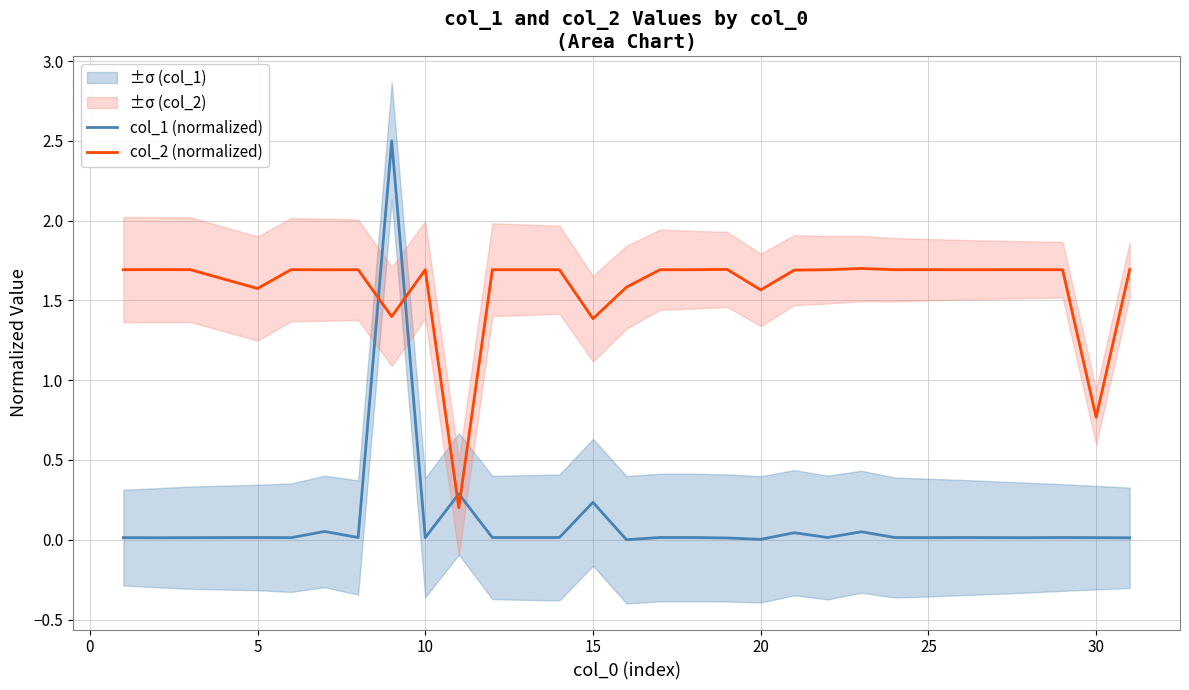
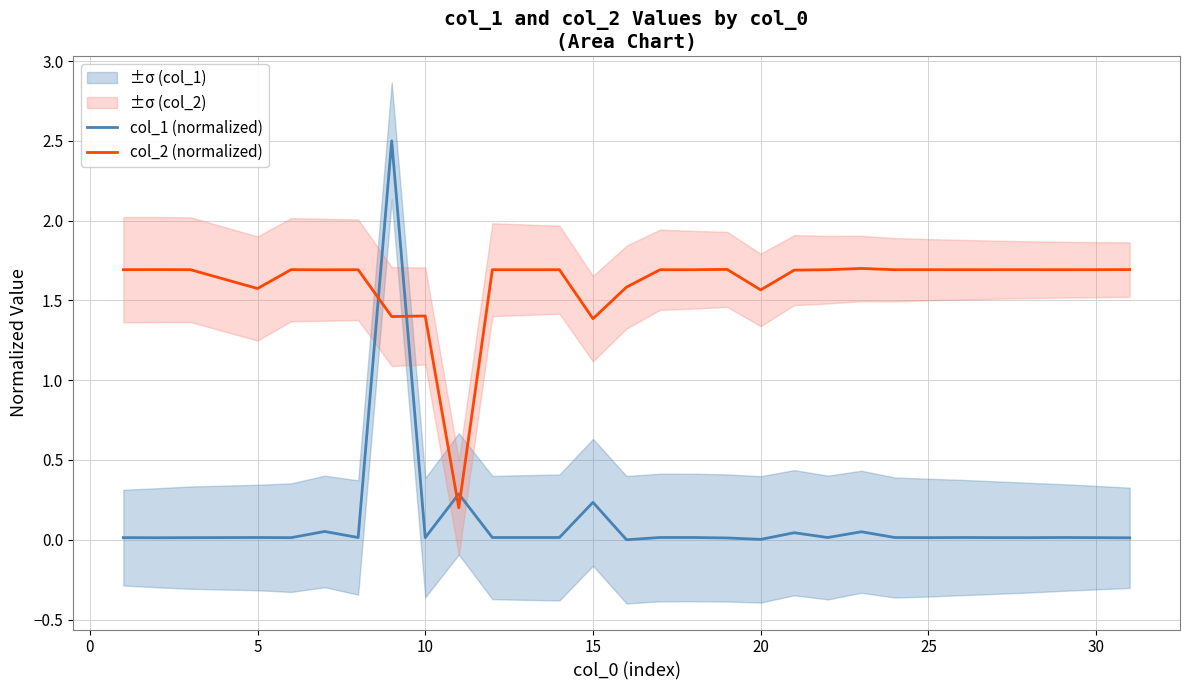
col_2 (normalized), 10: 1.69 -> 1.40
col_2 (normalized), 30: 0.77 -> 1.69
